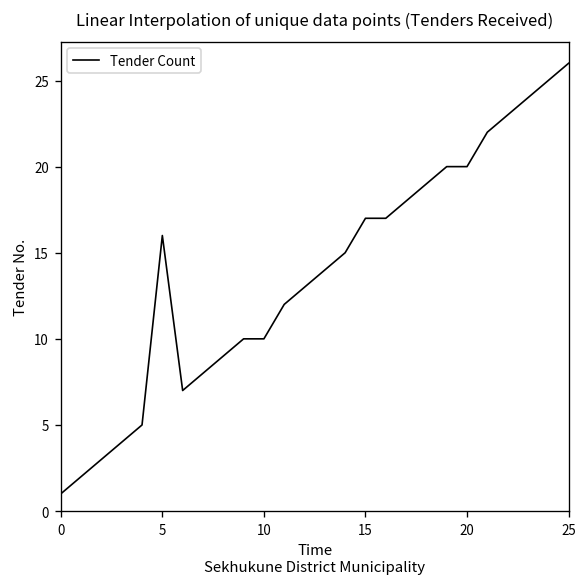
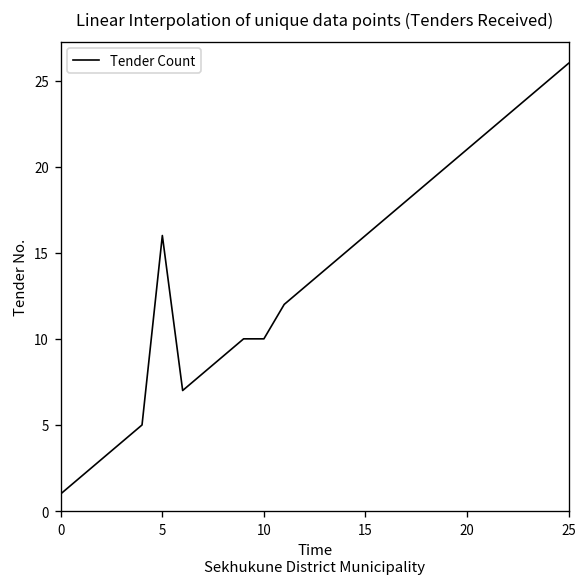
15: 17 -> 16
20: 20 -> 21
